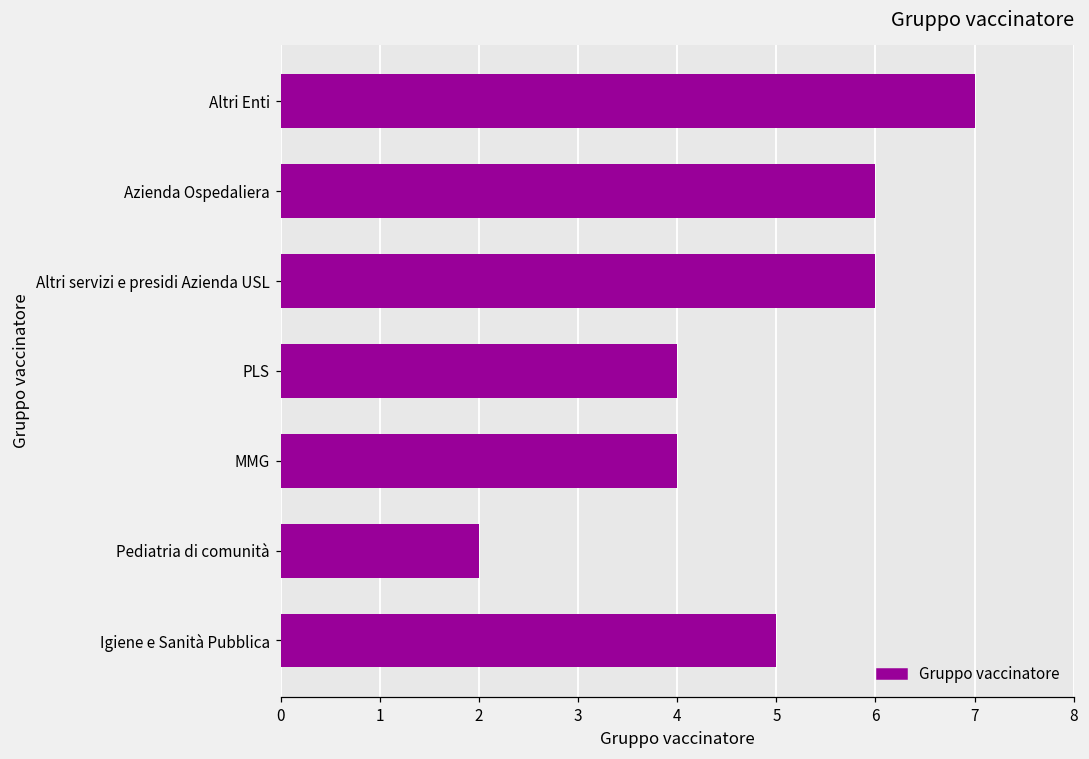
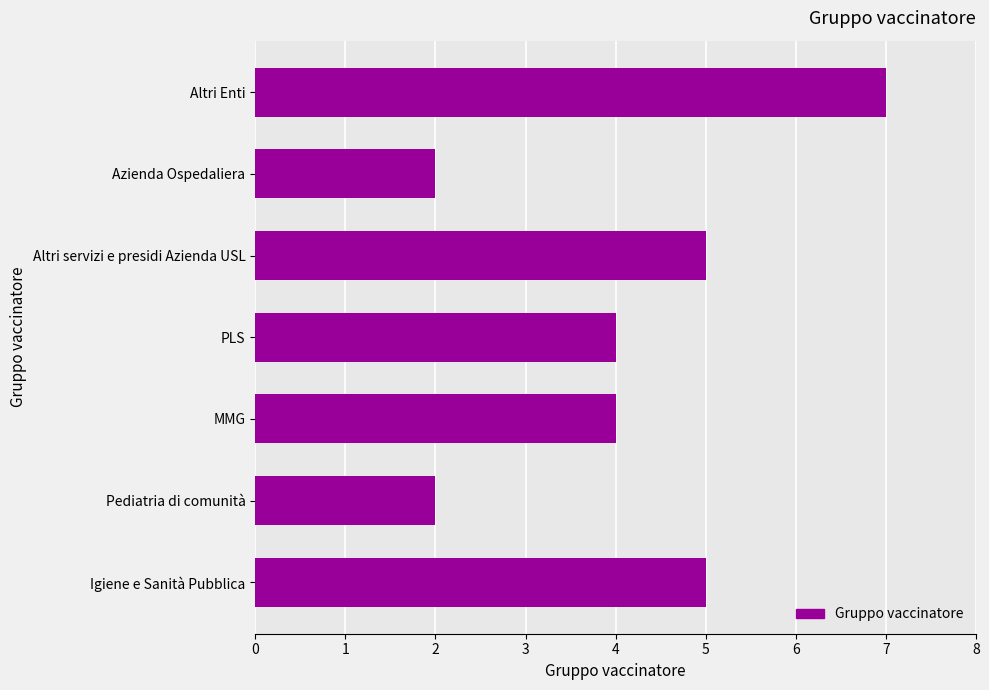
Azienda Ospedaliera: 6 -> 2
Altri servizi e presidi Azienda USL: 6 -> 5
